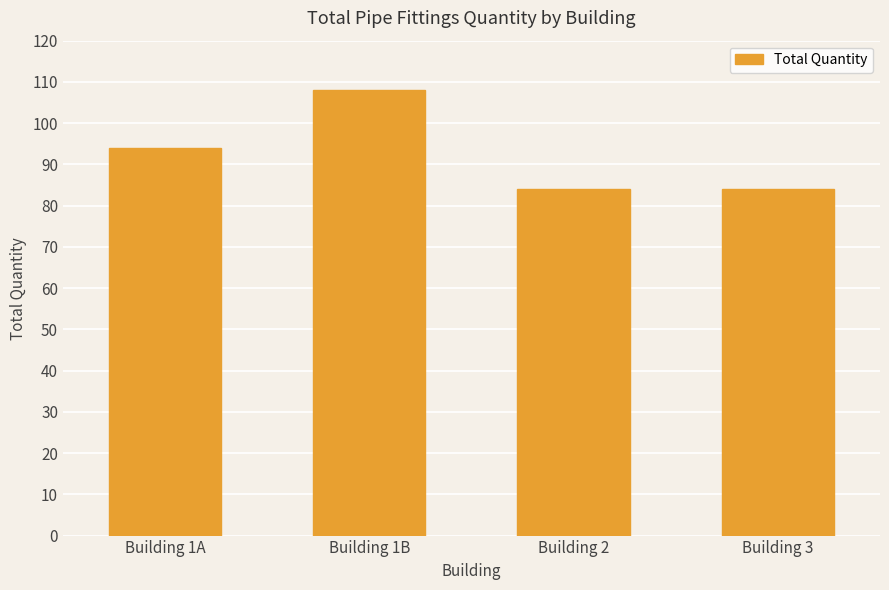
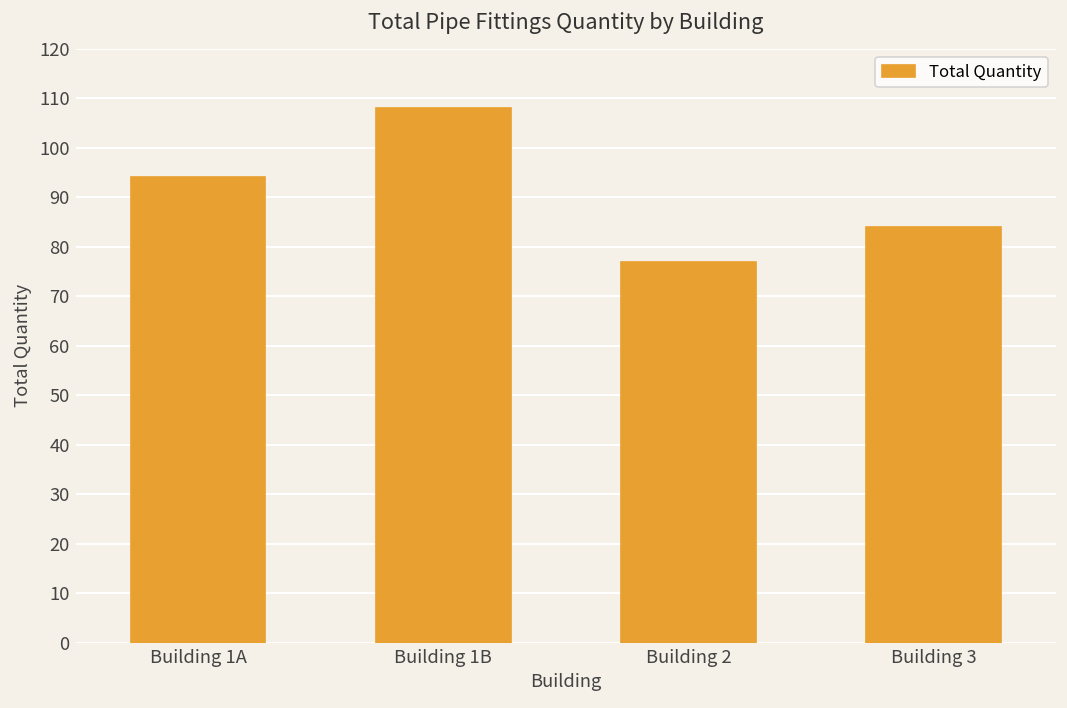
Building 2: 84 -> 77
